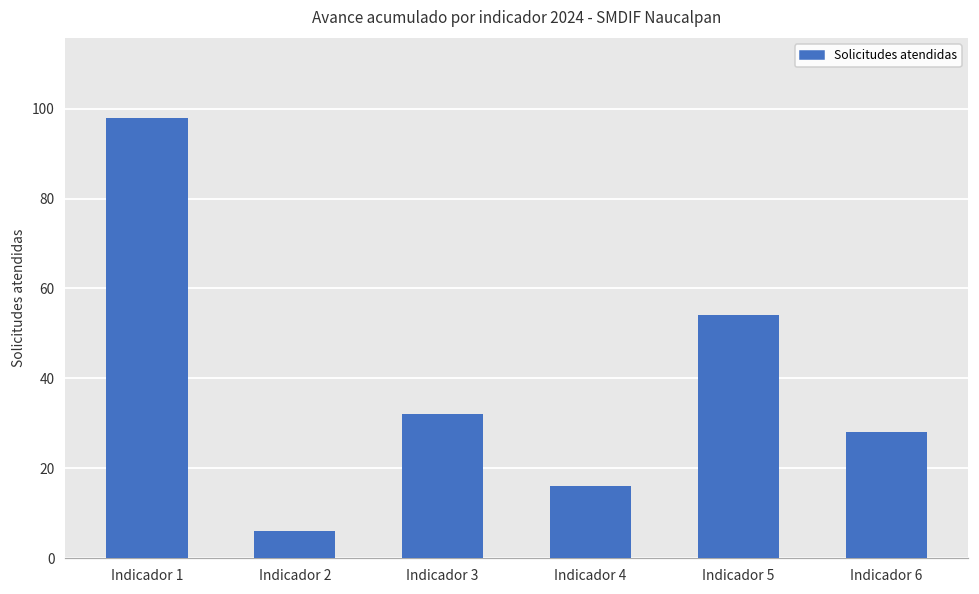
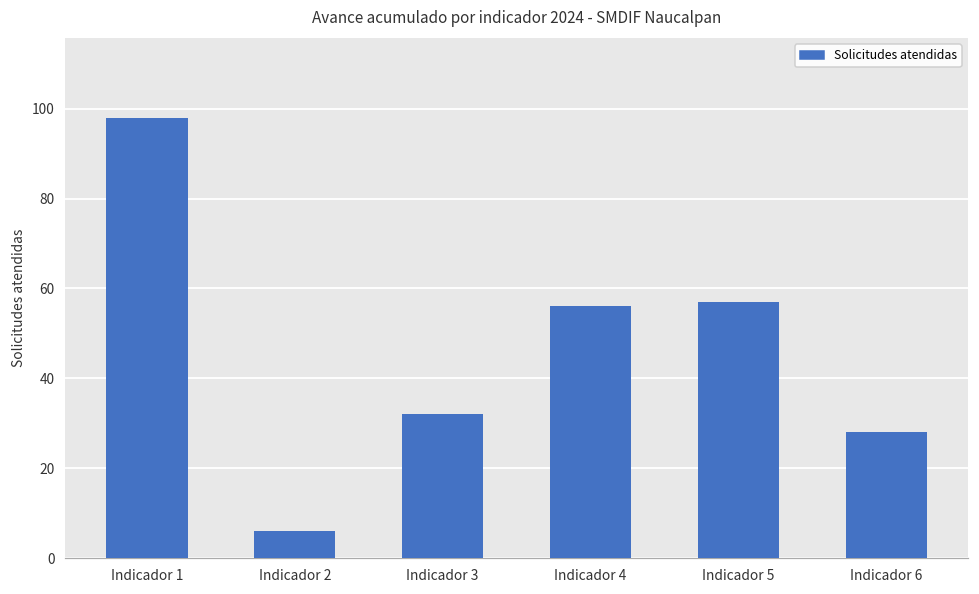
Indicador 4: 16 -> 56
Indicador 5: 54 -> 57
